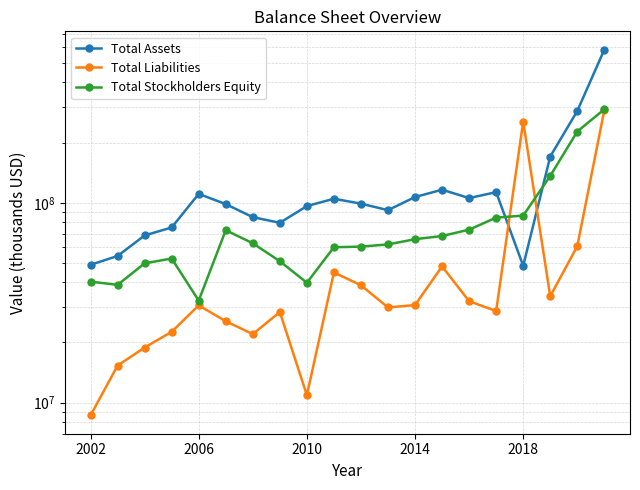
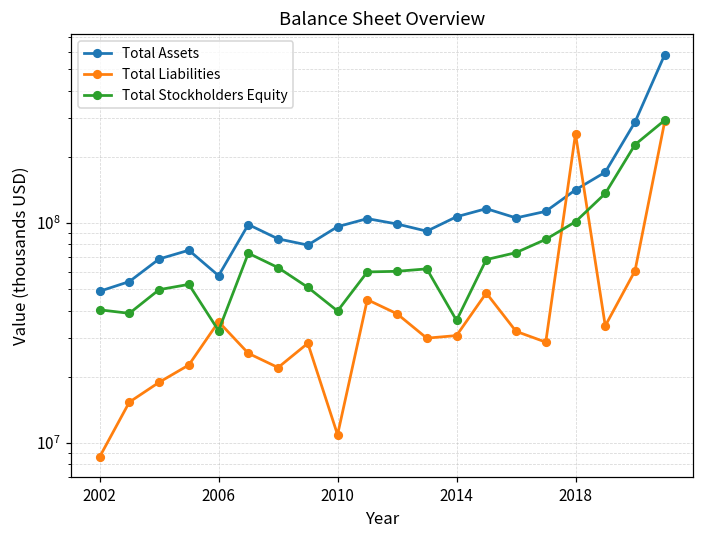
Total Assets, 2006: 110000000 -> 58000000
Total Liabilities, 2006: 31000000 -> 36000000
Total Stockholders Equity, 2014: 66000000 -> 36000000
Total Assets, 2018: 48000000 -> 140000000
Total Stockholders Equity, 2018: 86000000 -> 100000000
